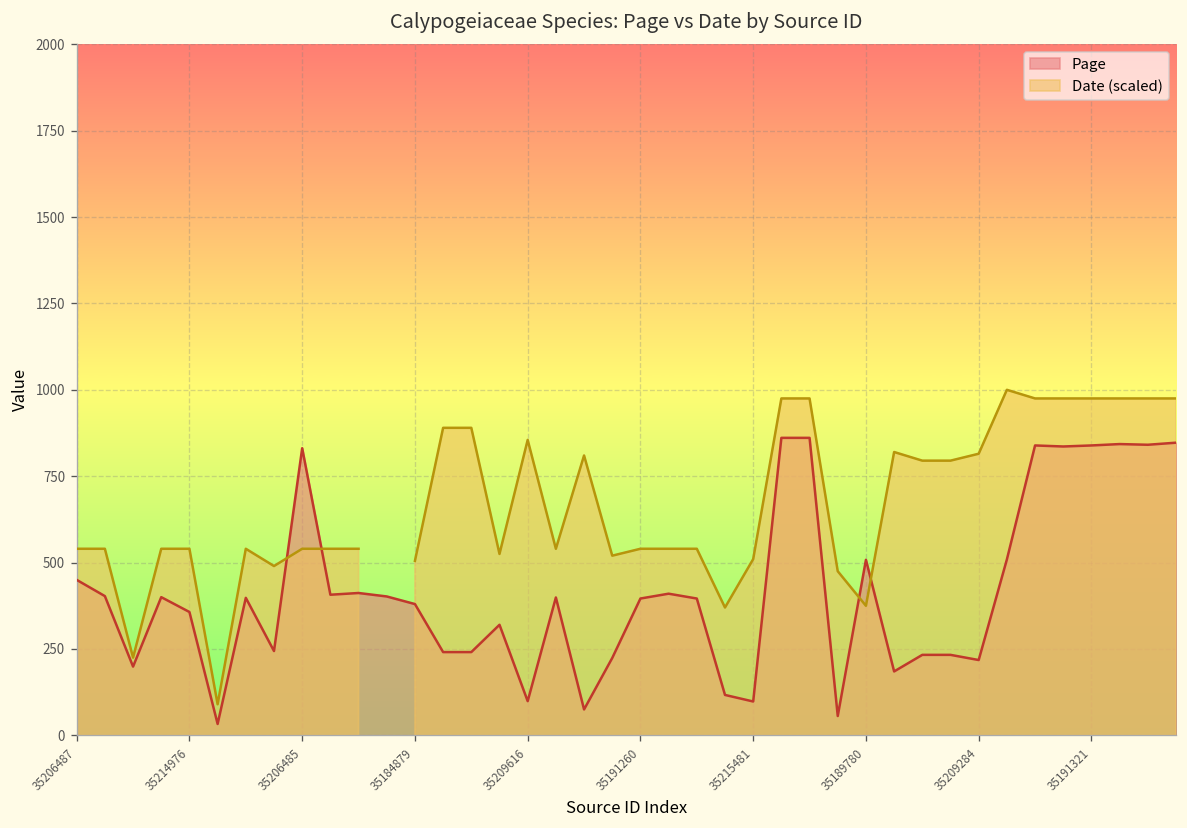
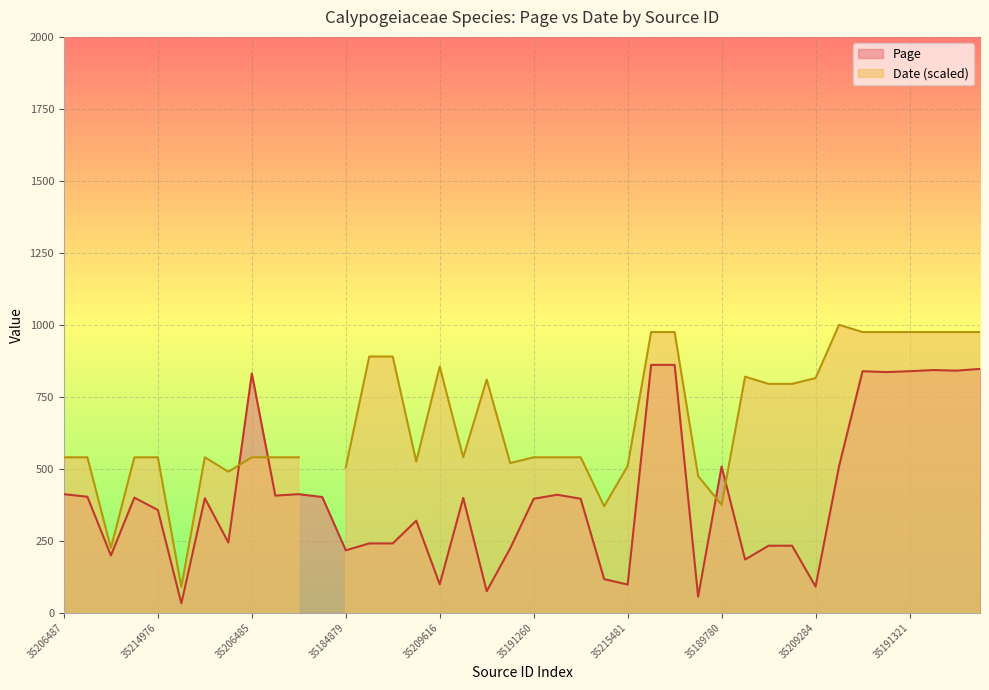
Page, 35206487: 450 -> 410
Page, 35184879: 380 -> 220
Page, 35209284: 220 -> 90
